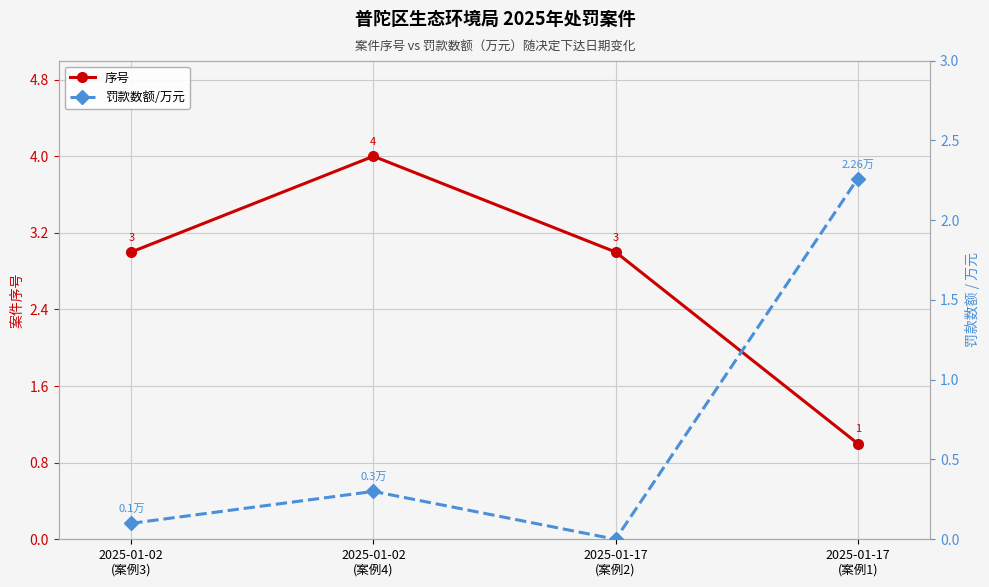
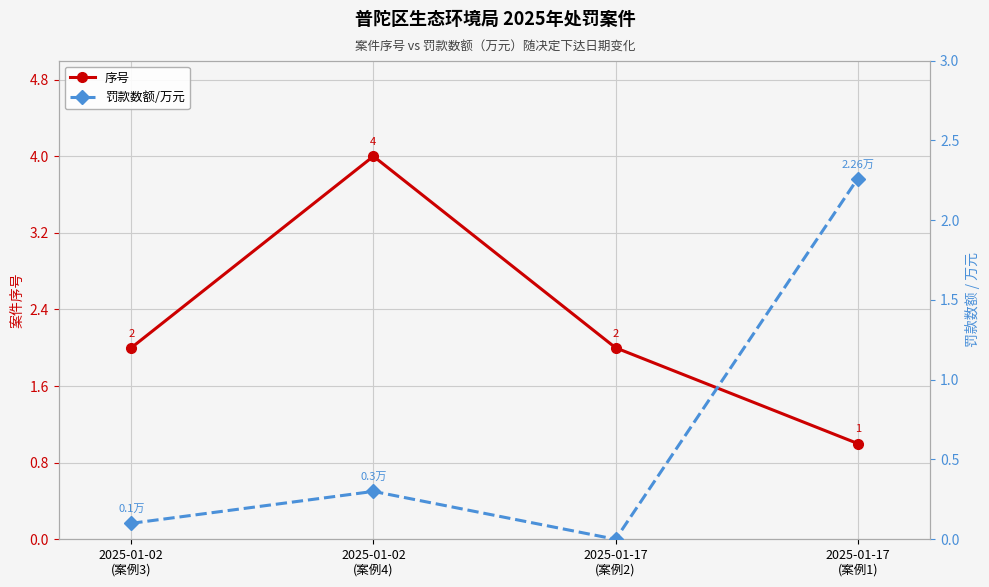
序号, 2025-01-02 (案例3): 3 -> 2
序号, 2025-01-17 (案例2): 3 -> 2
